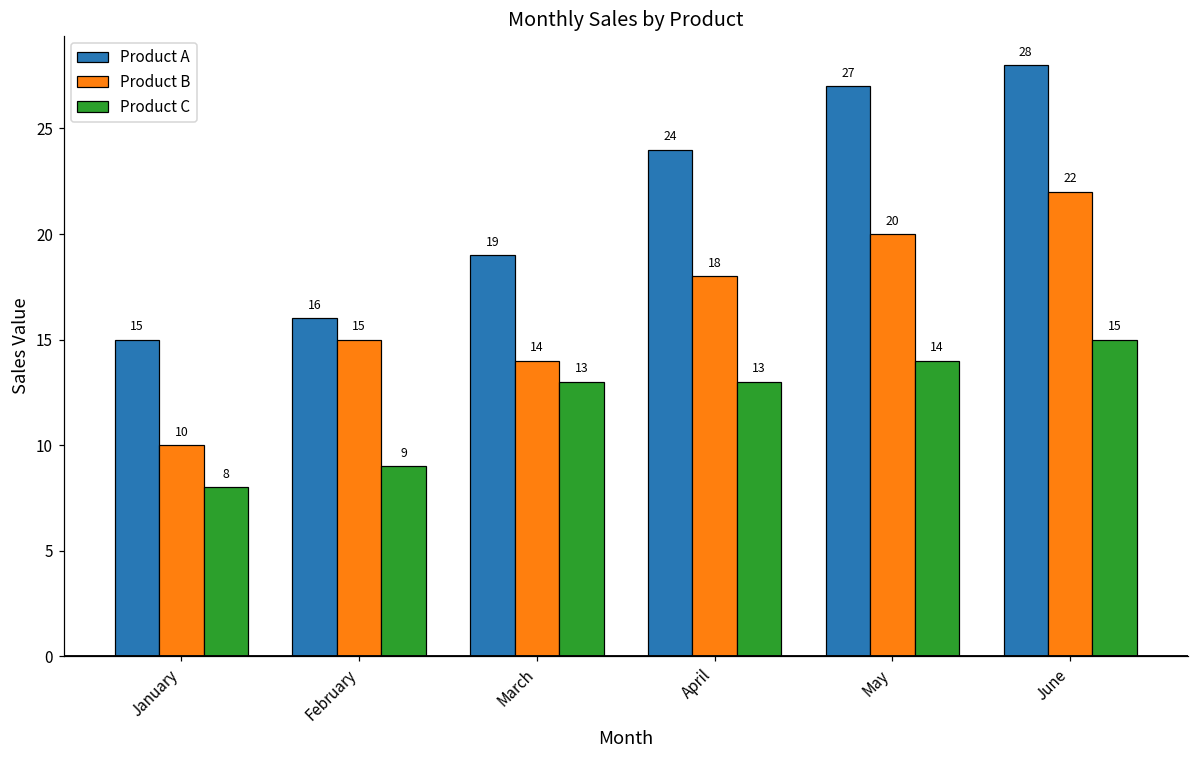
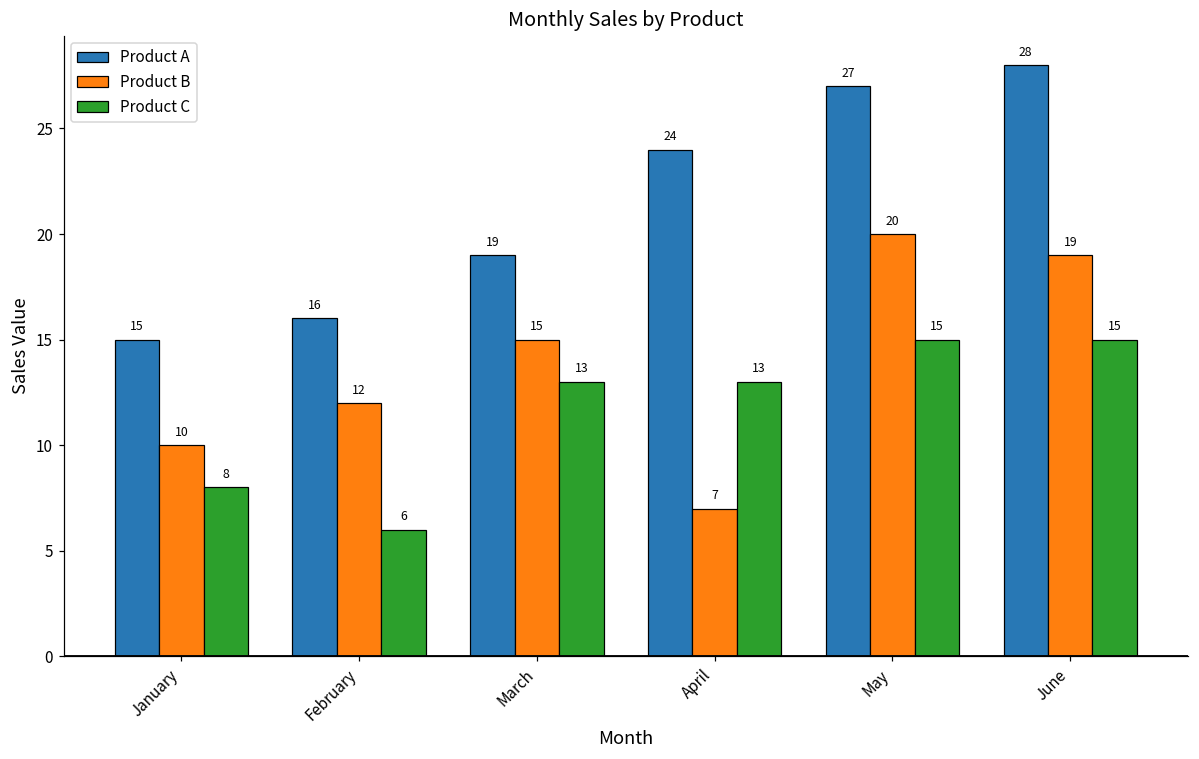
Product B, February: 15 -> 12
Product C, February: 9 -> 6
Product B, March: 14 -> 15
Product B, April: 18 -> 7
Product C, May: 14 -> 15
Product B, June: 22 -> 19
